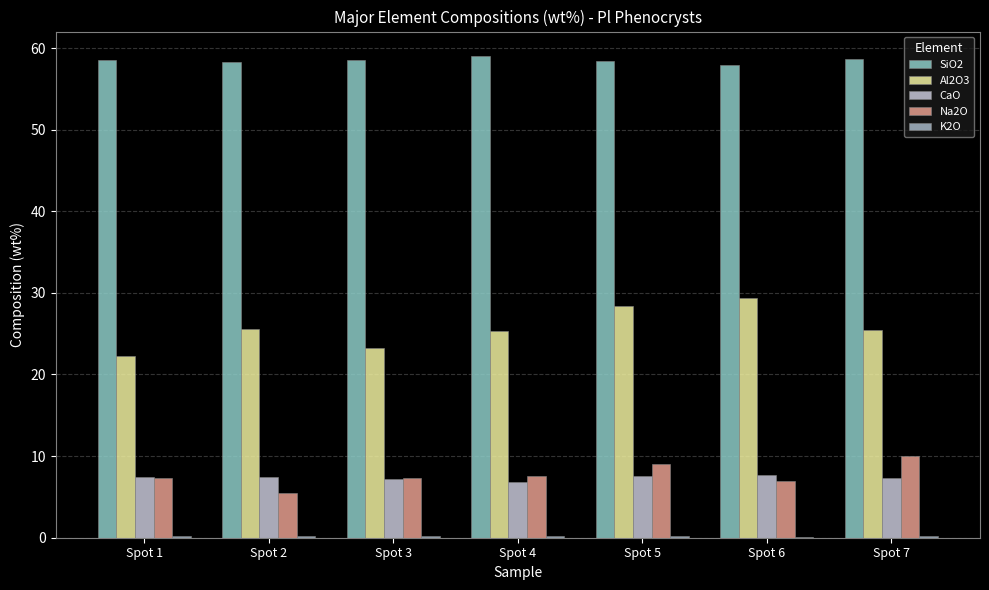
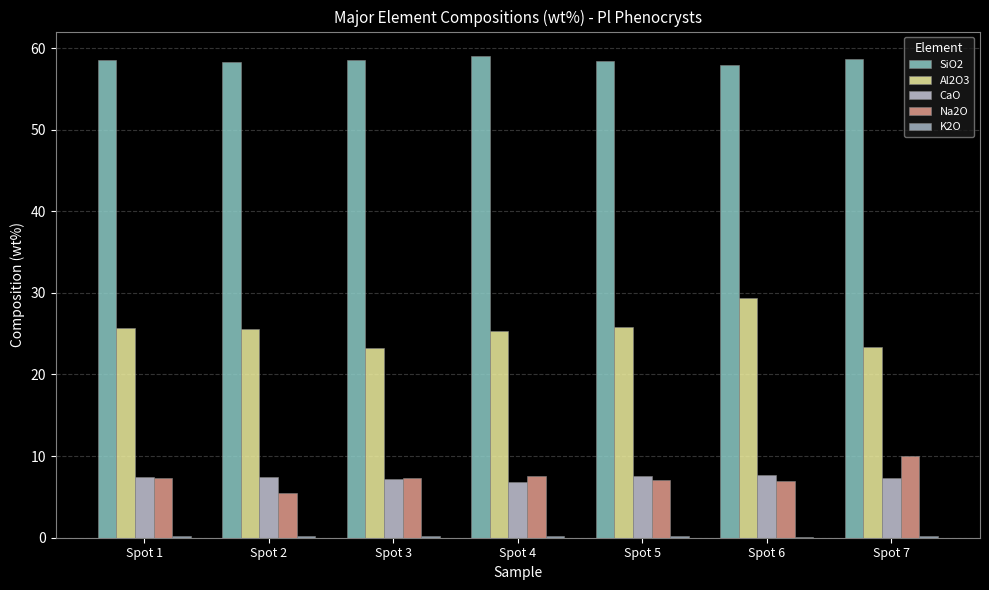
Al2O3, Spot 1: 22 -> 26
Al2O3, Spot 5: 28 -> 26
Na2O, Spot 5: 9 -> 7
Al2O3, Spot 7: 25 -> 23
